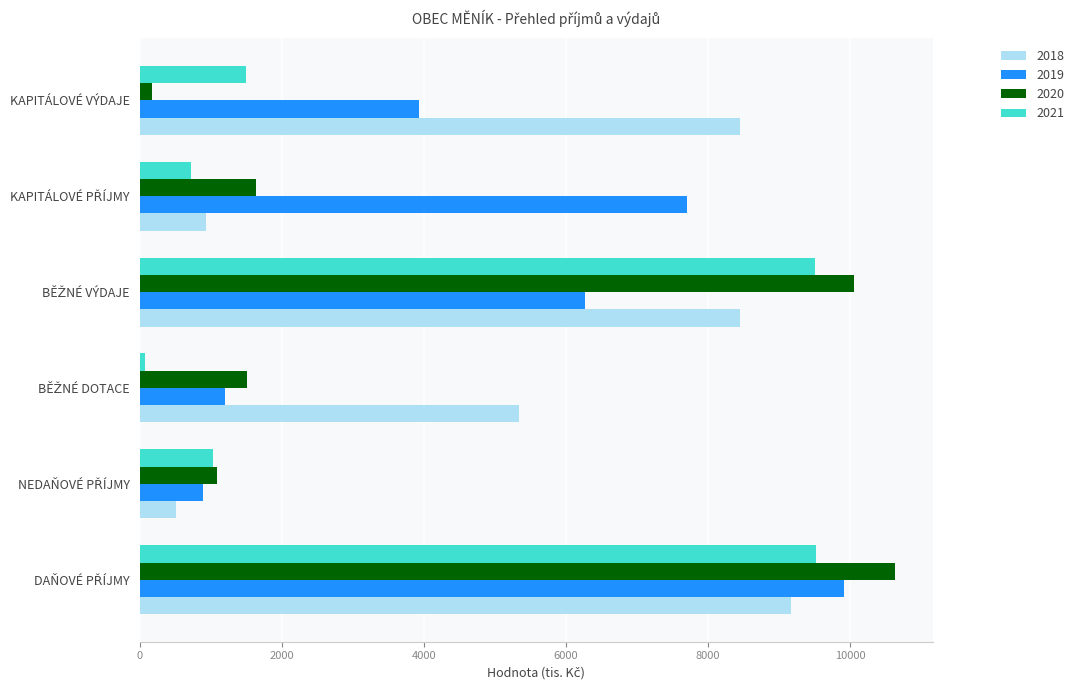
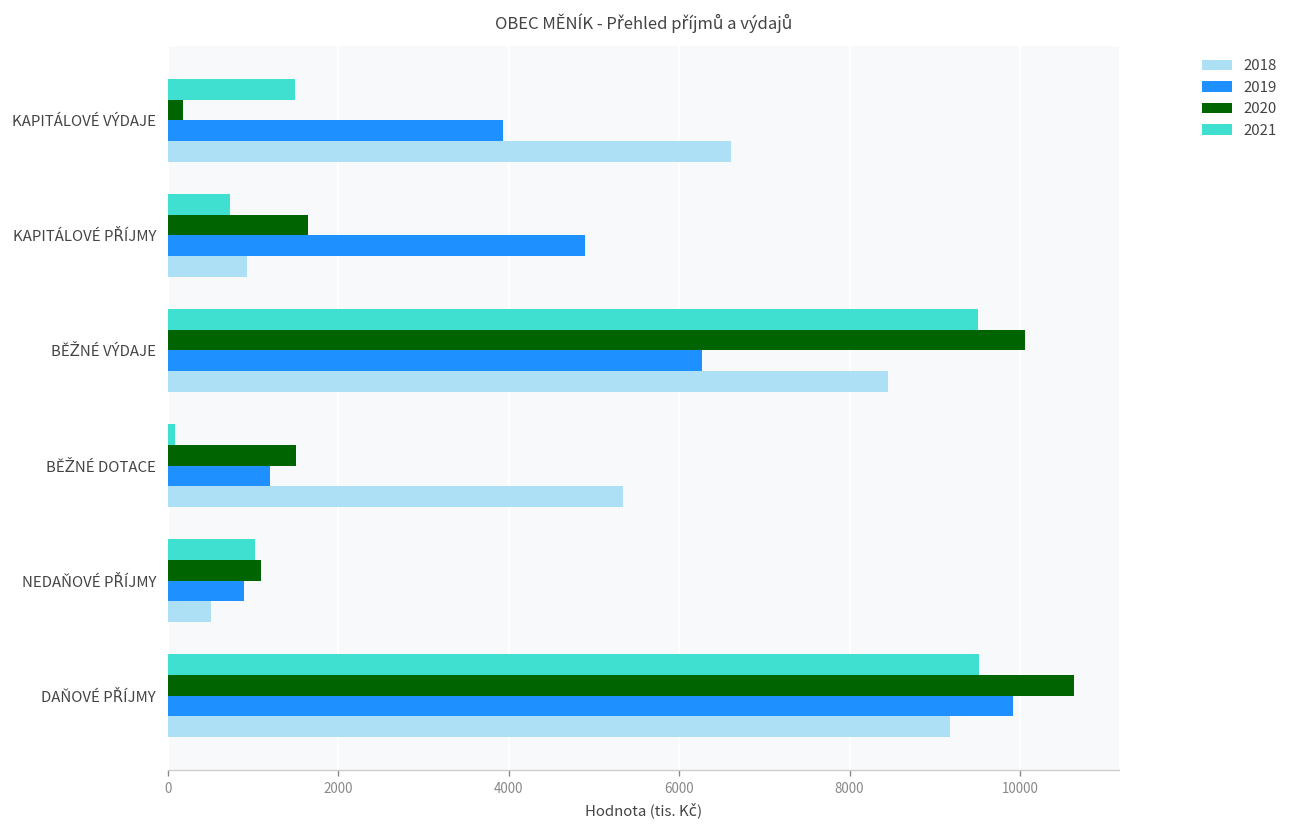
2018, KAPITÁLOVÉ VÝDAJE: 8400 -> 6600
2019, KAPITÁLOVÉ PŘÍJMY: 7700 -> 4900
